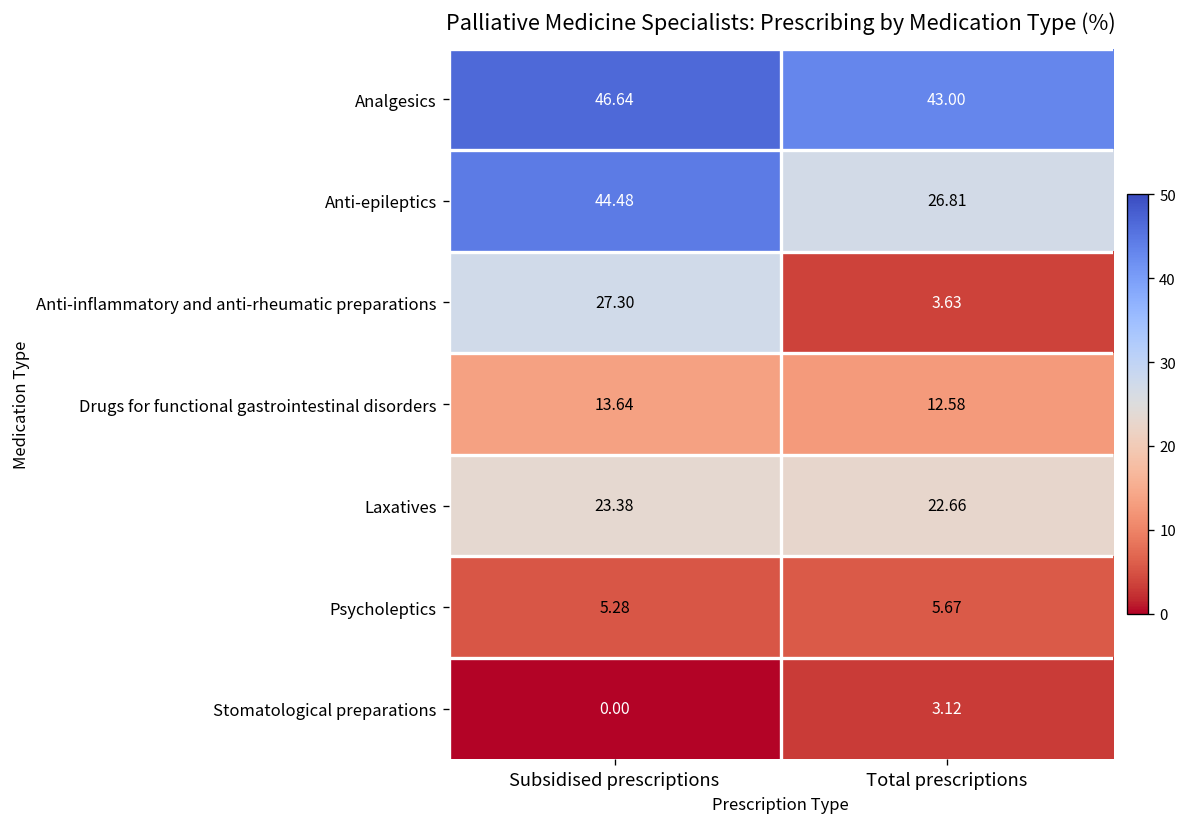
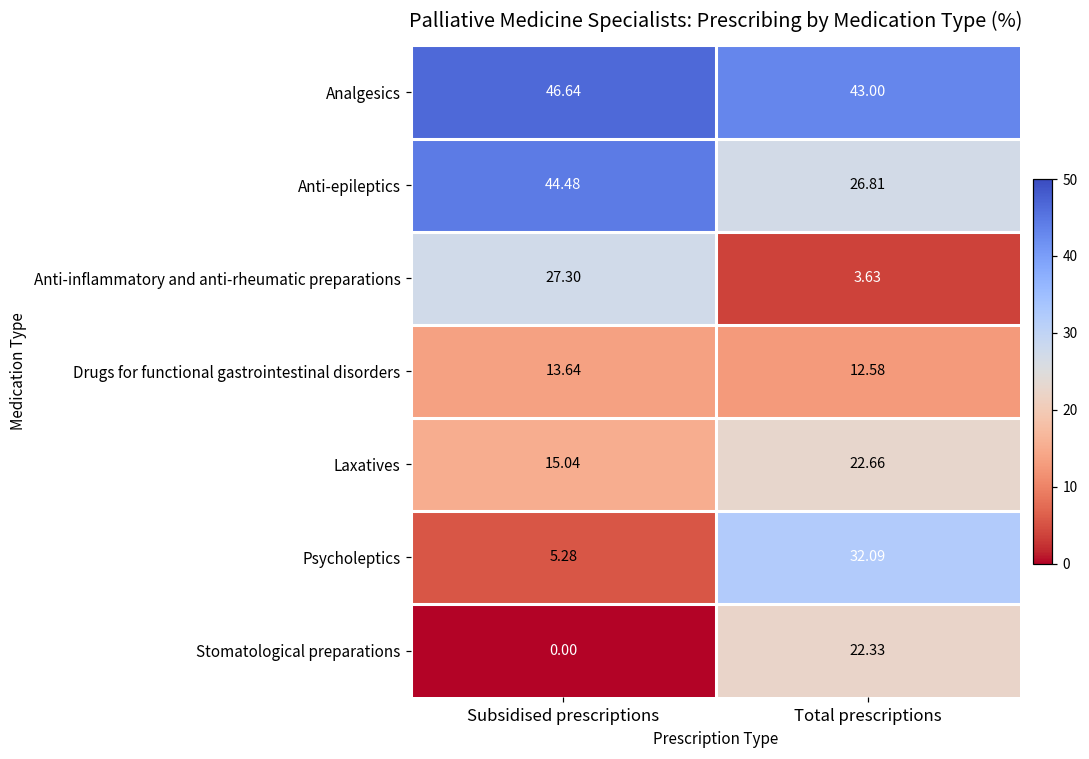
Laxatives, Subsidised prescriptions: 23.38 -> 15.04
Psycholeptics, Total prescriptions: 5.67 -> 32.09
Stomatological preparations, Total prescriptions: 3.12 -> 22.33
